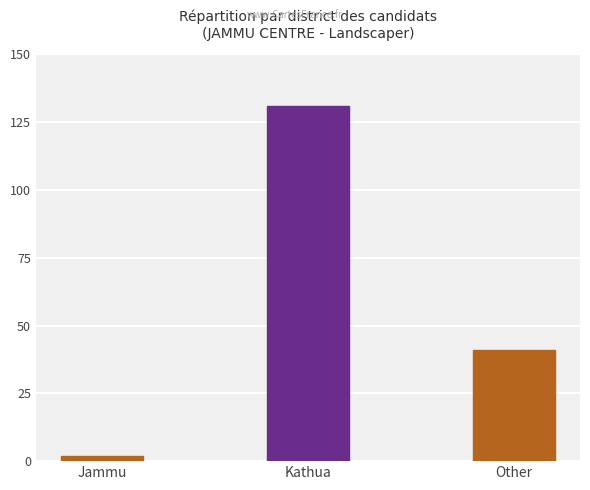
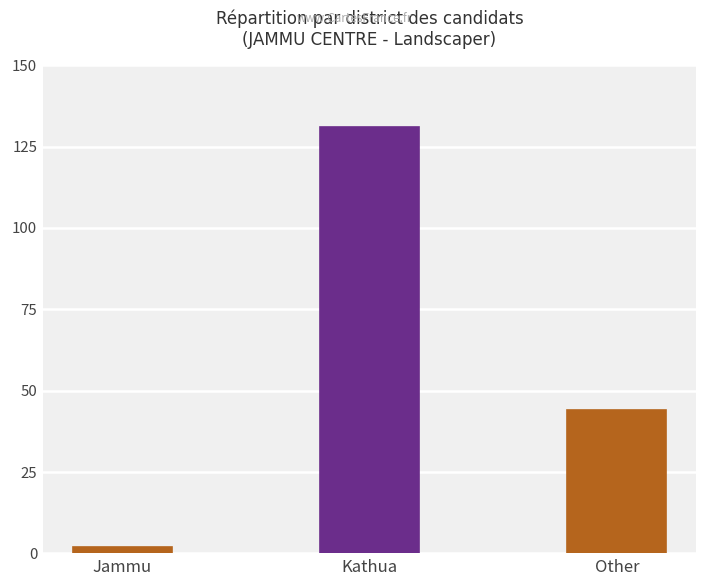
Other: 41 -> 44
